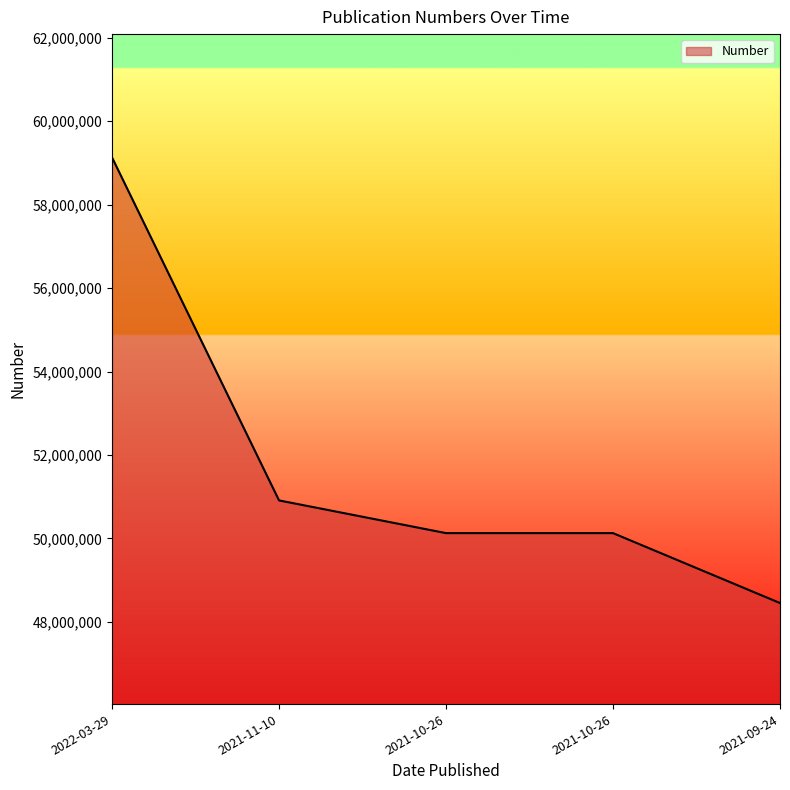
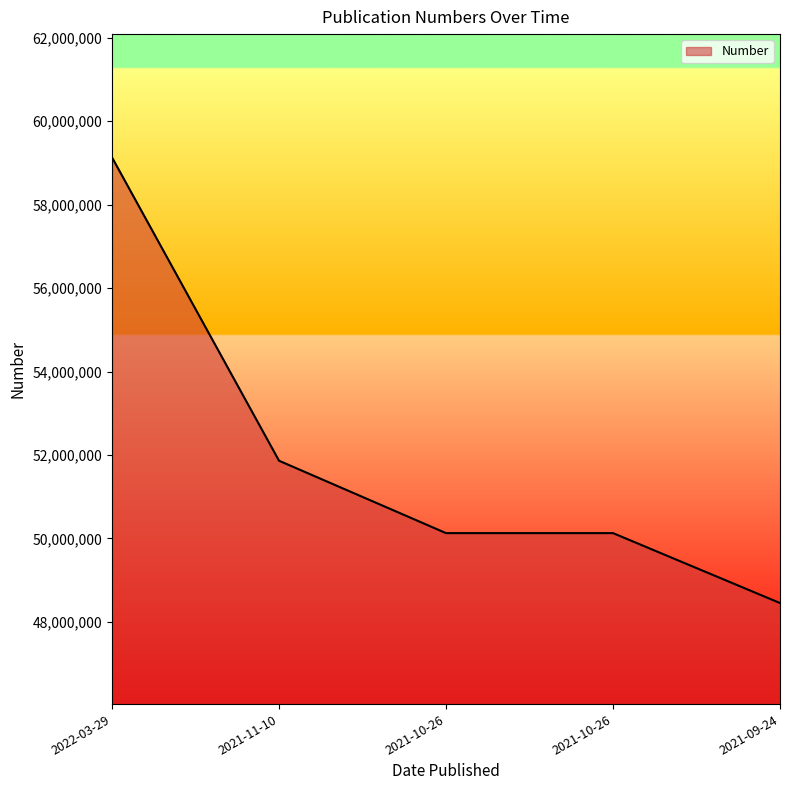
2021-11-10: 50,900,000 -> 51,900,000
